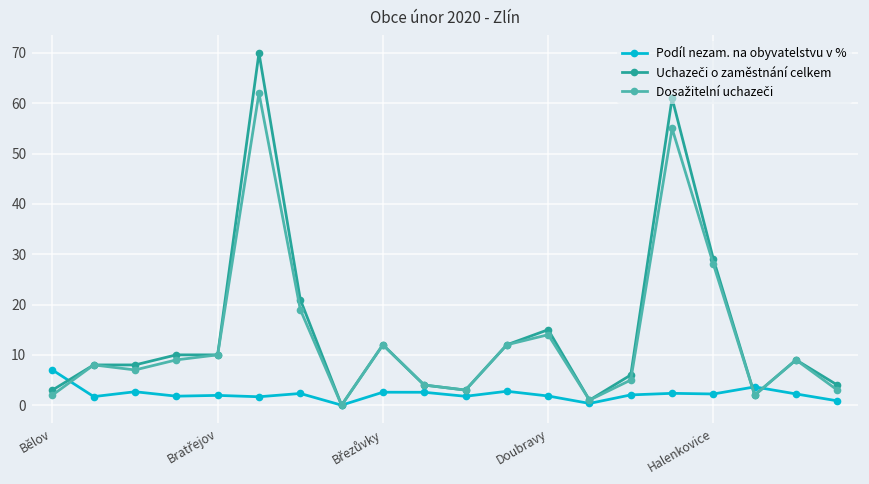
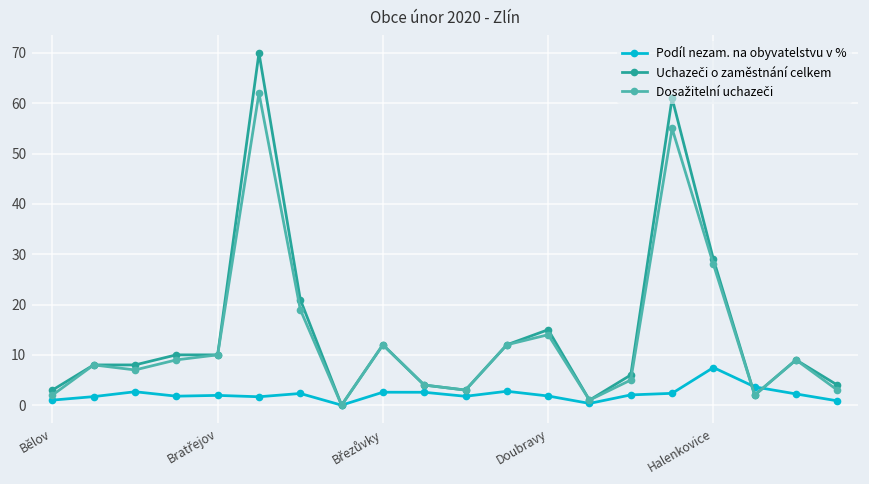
Podíl nezam. na obyvatelstvu v %, Bělov: 7 -> 1
Podíl nezam. na obyvatelstvu v %, Halenkovice: 2 -> 7
